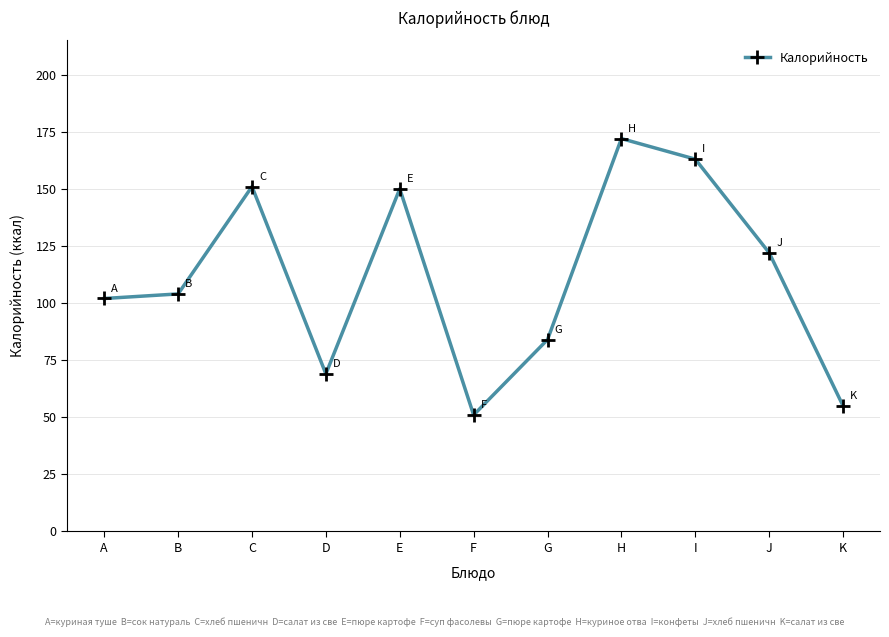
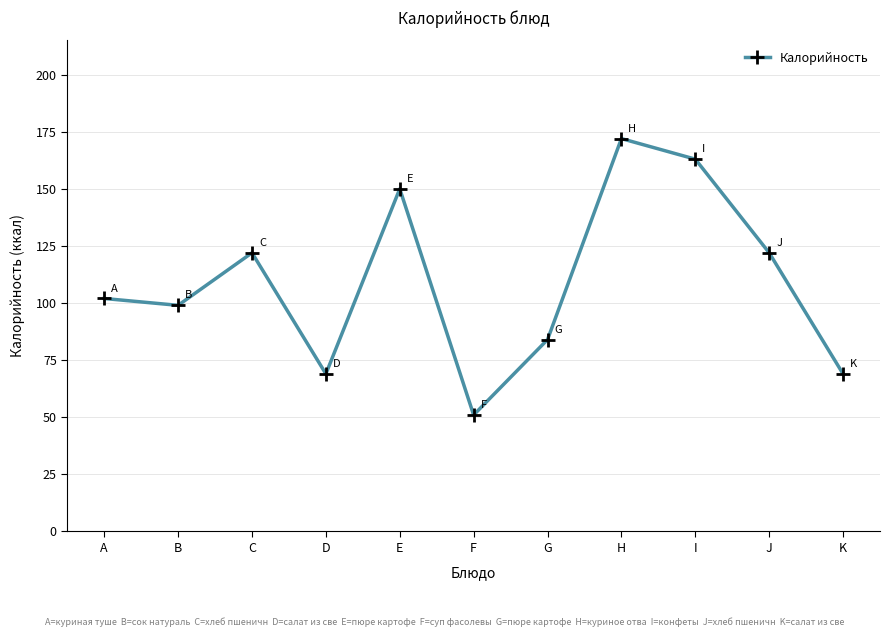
B: 104 -> 99
C: 151 -> 122
K: 55 -> 69
